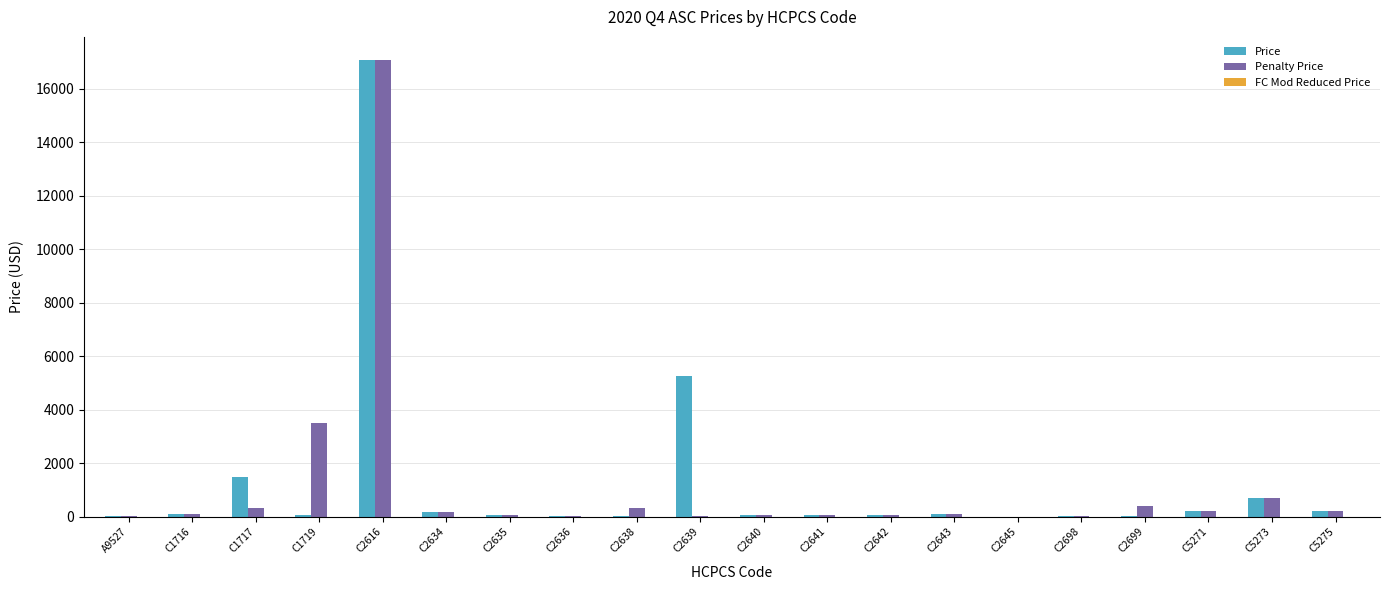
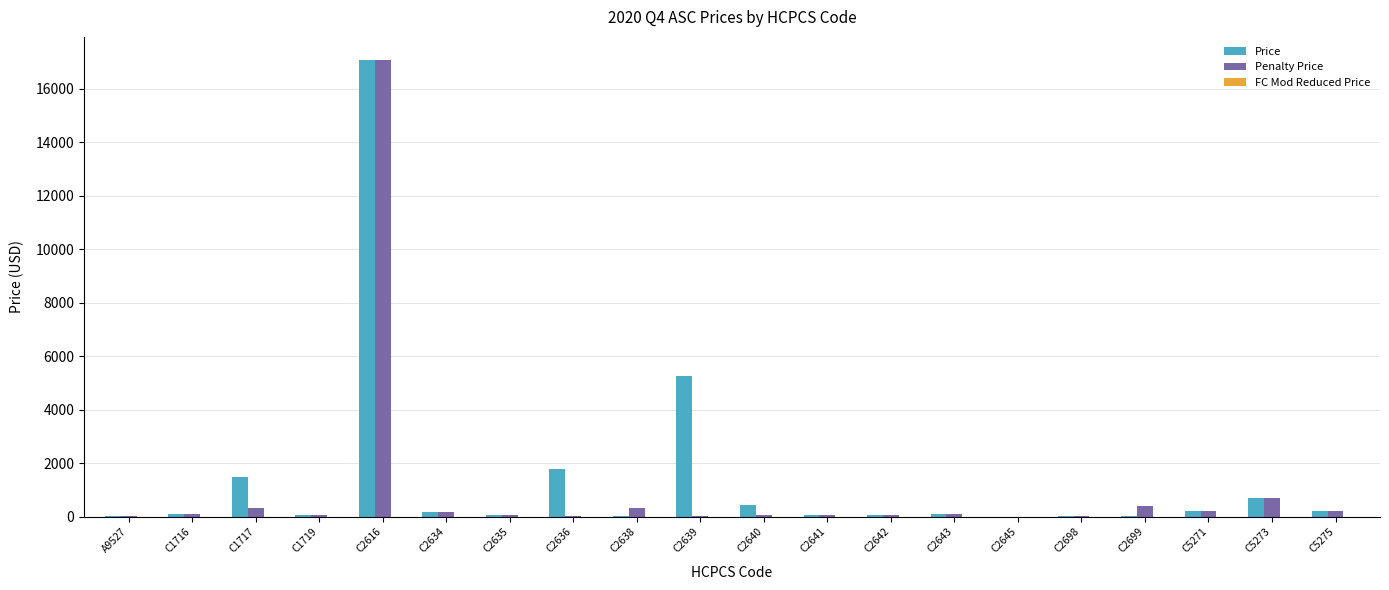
Penalty Price, C1719: 3500 -> 100
Price, C2636: 0 -> 1800
Price, C2640: 100 -> 400
